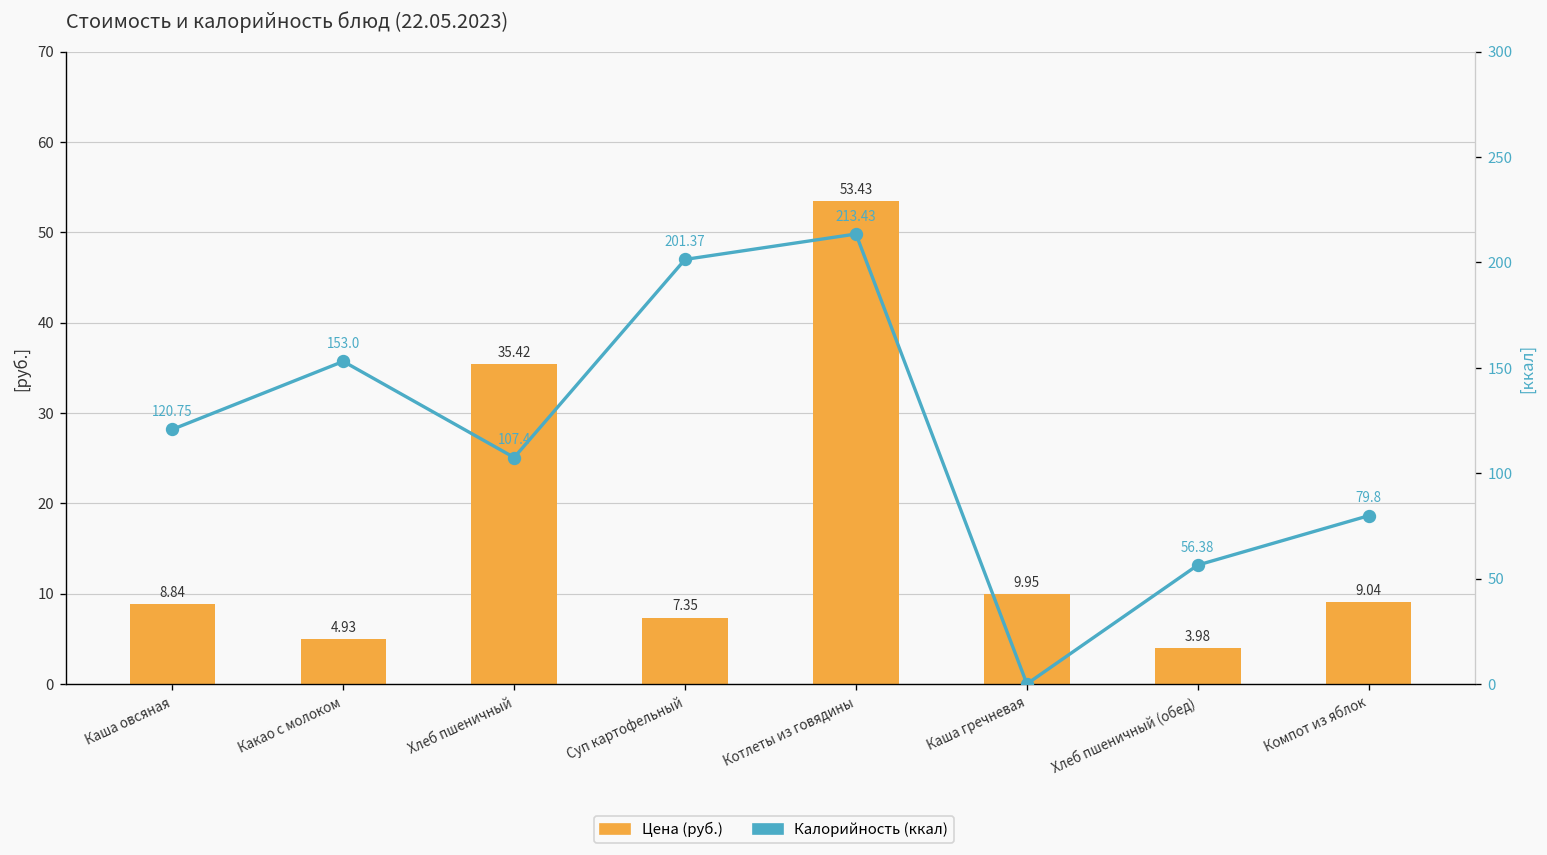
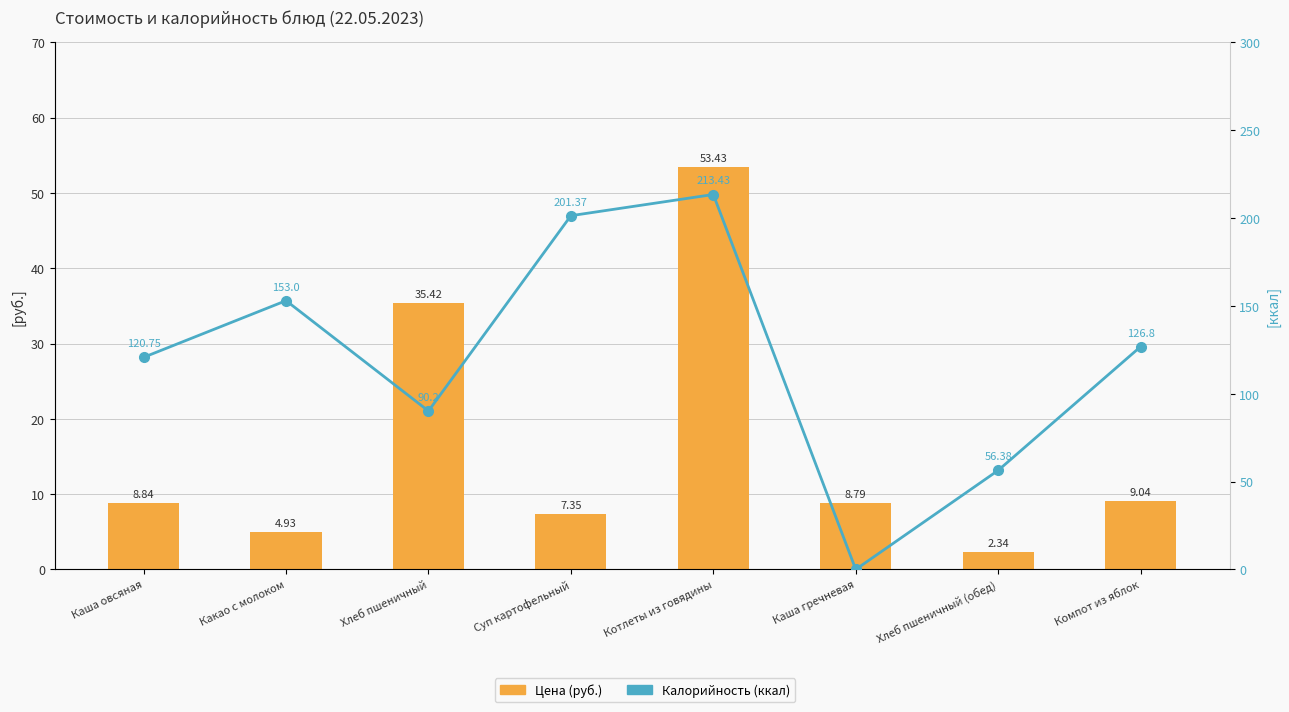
Цена (руб.), Каша гречневая: 9.95 -> 8.79
Цена (руб.), Хлеб пшеничный (обед): 3.98 -> 2.34
Калорийность (ккал), Хлеб пшеничный: 107.4 -> 90.2
Калорийность (ккал), Компот из яблок: 79.8 -> 126.8
